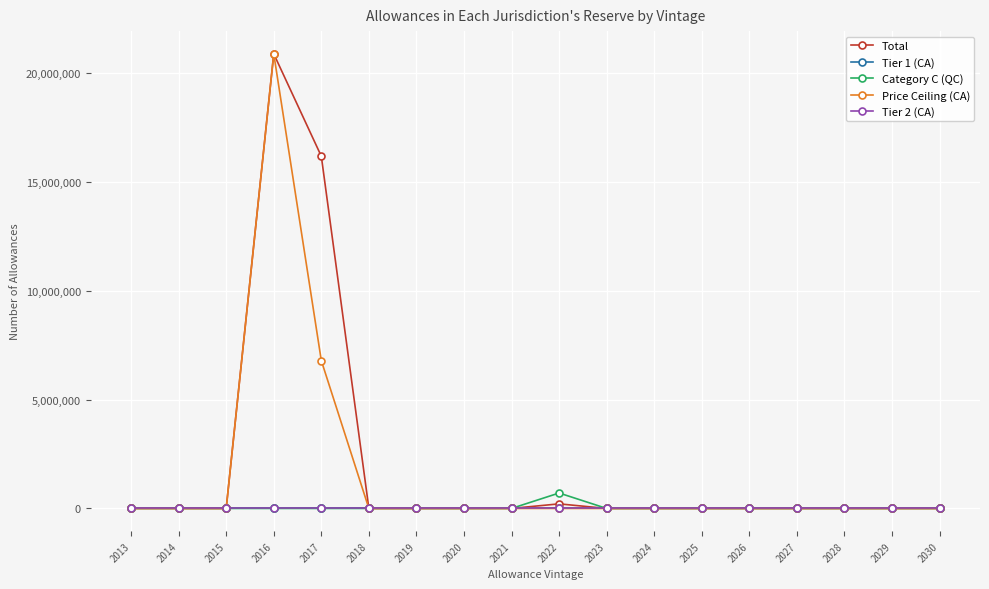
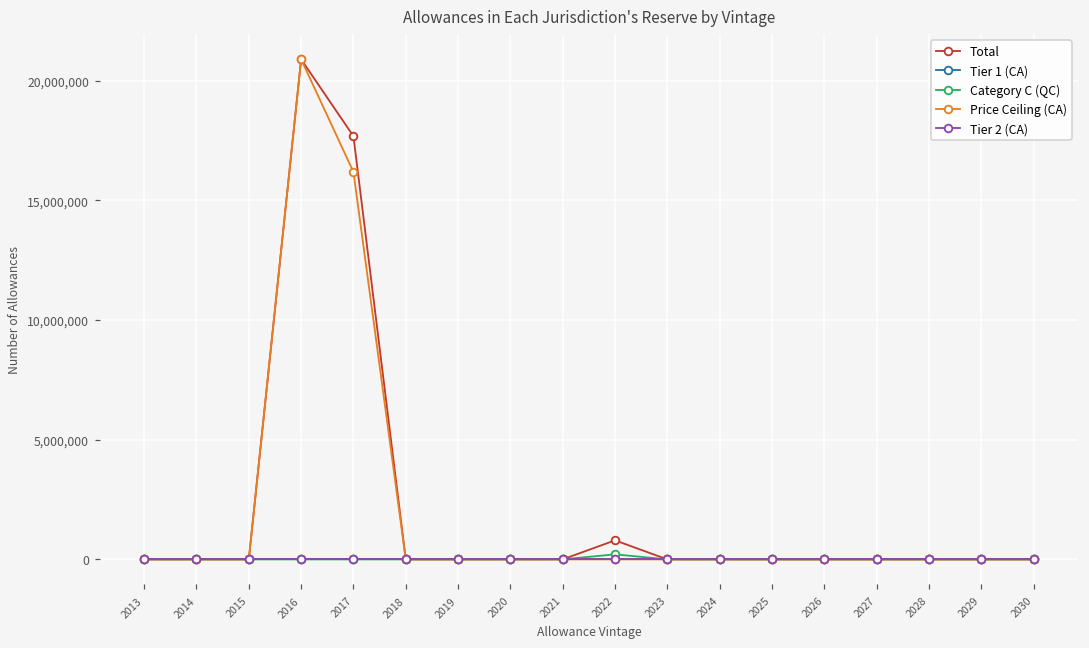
Total, 2017: 16,200,000 -> 17,700,000
Price Ceiling (CA), 2017: 6,800,000 -> 16,200,000
Total, 2022: 200,000 -> 800,000
Category C (QC), 2022: 700,000 -> 200,000
